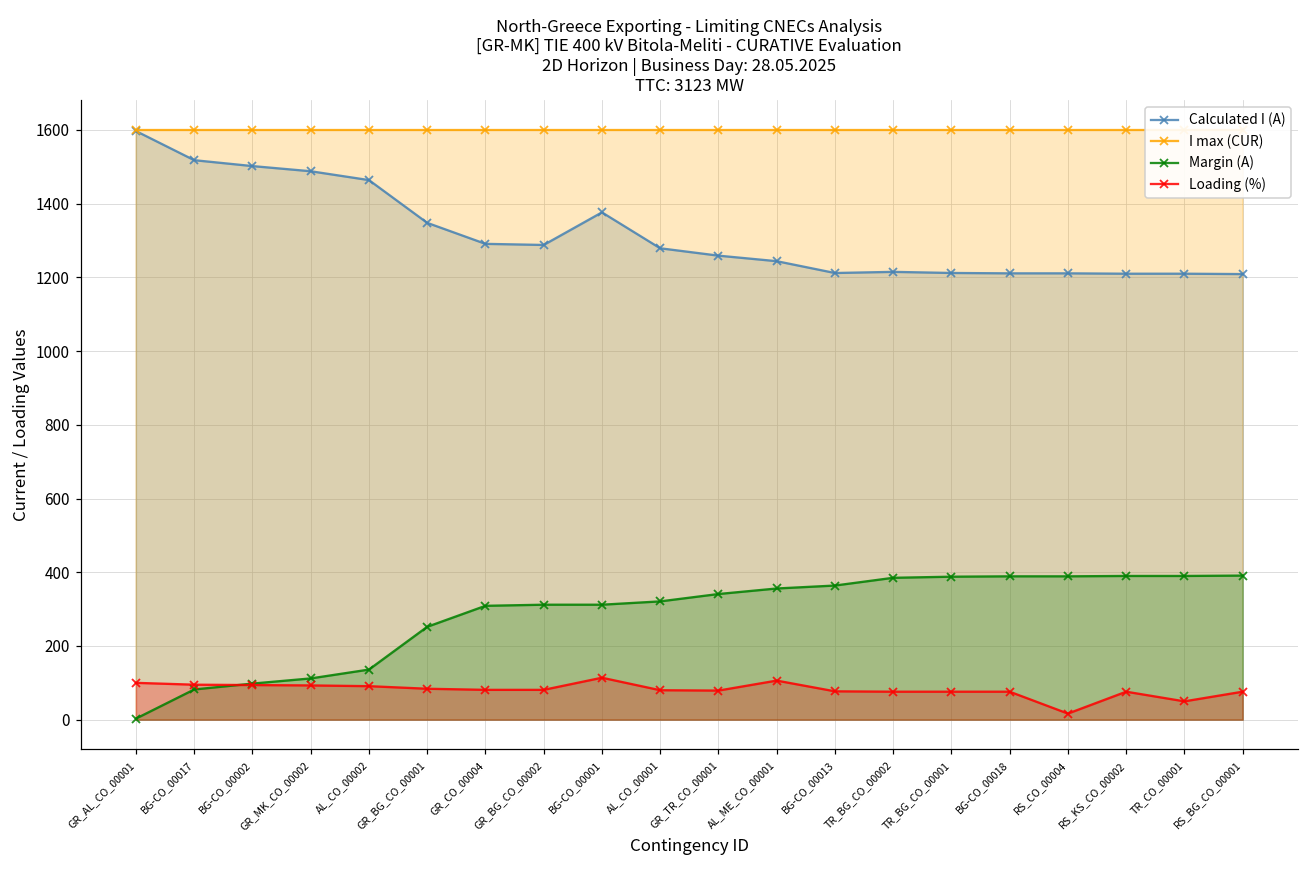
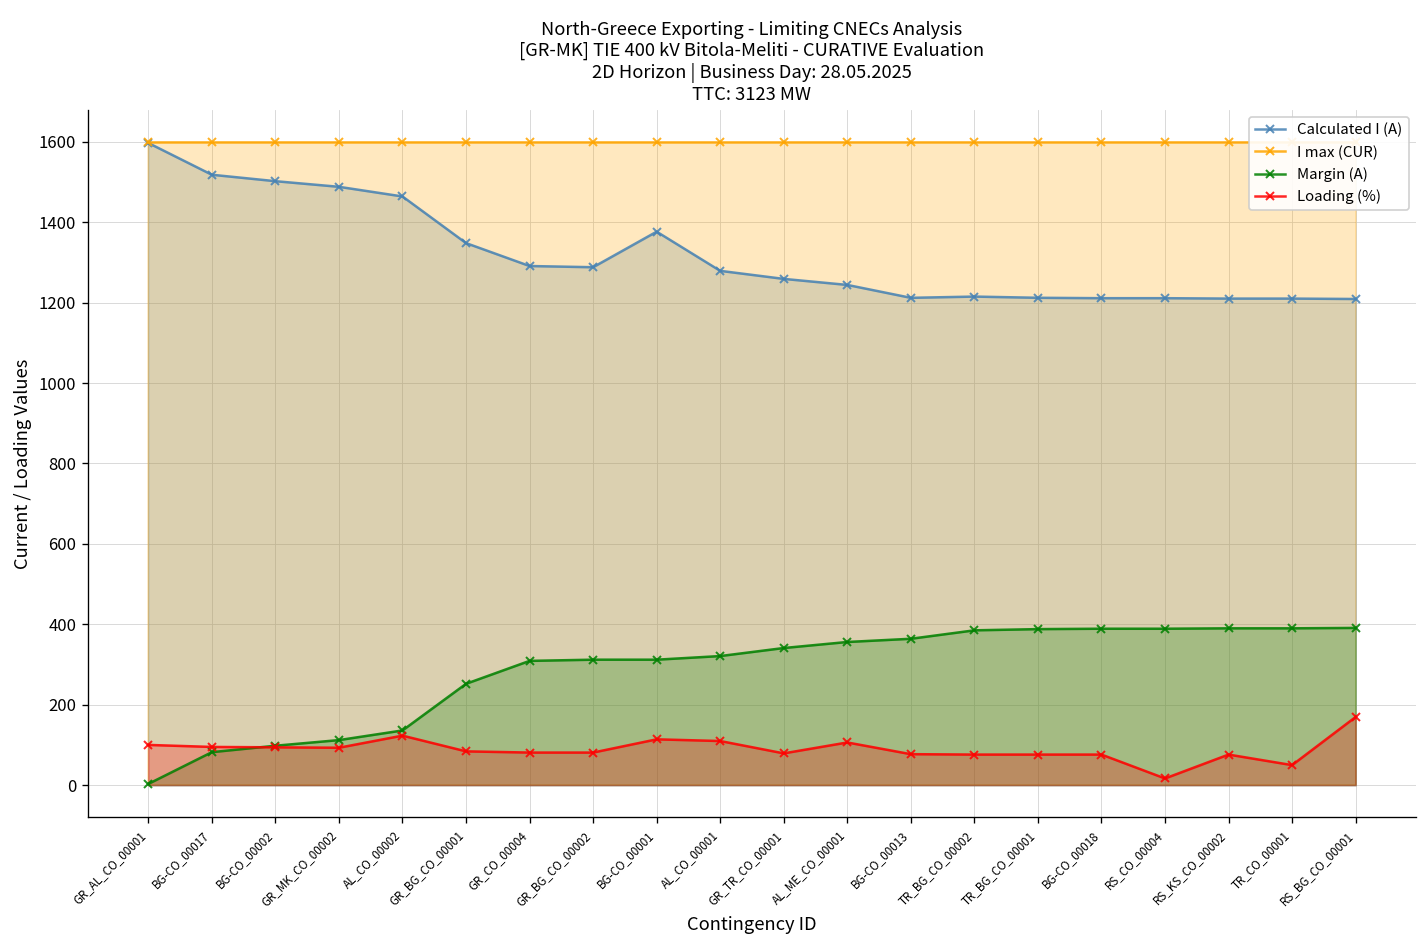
Loading (%), AL_CO_00002: 90 -> 120
Loading (%), AL_CO_00001: 80 -> 110
Loading (%), RS_BG_CO_00001: 80 -> 170
